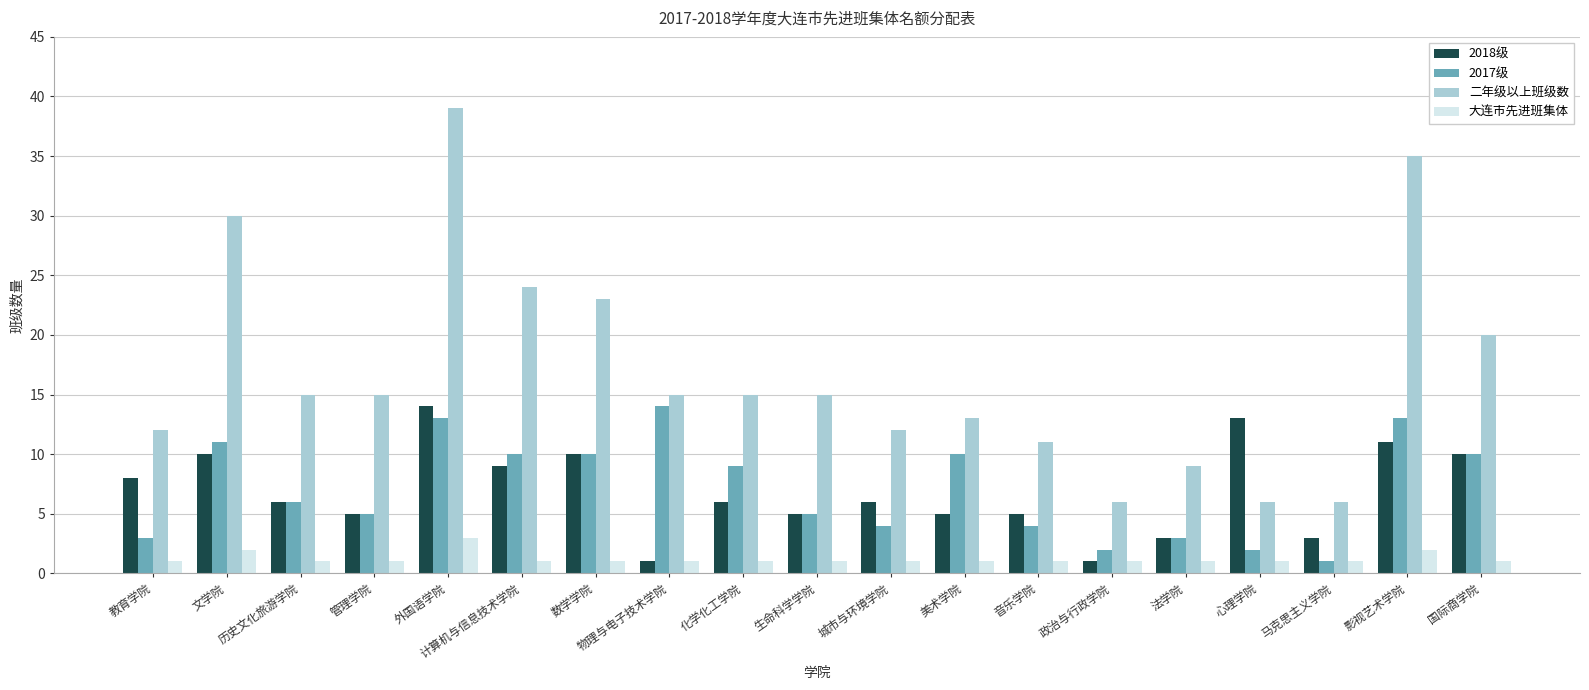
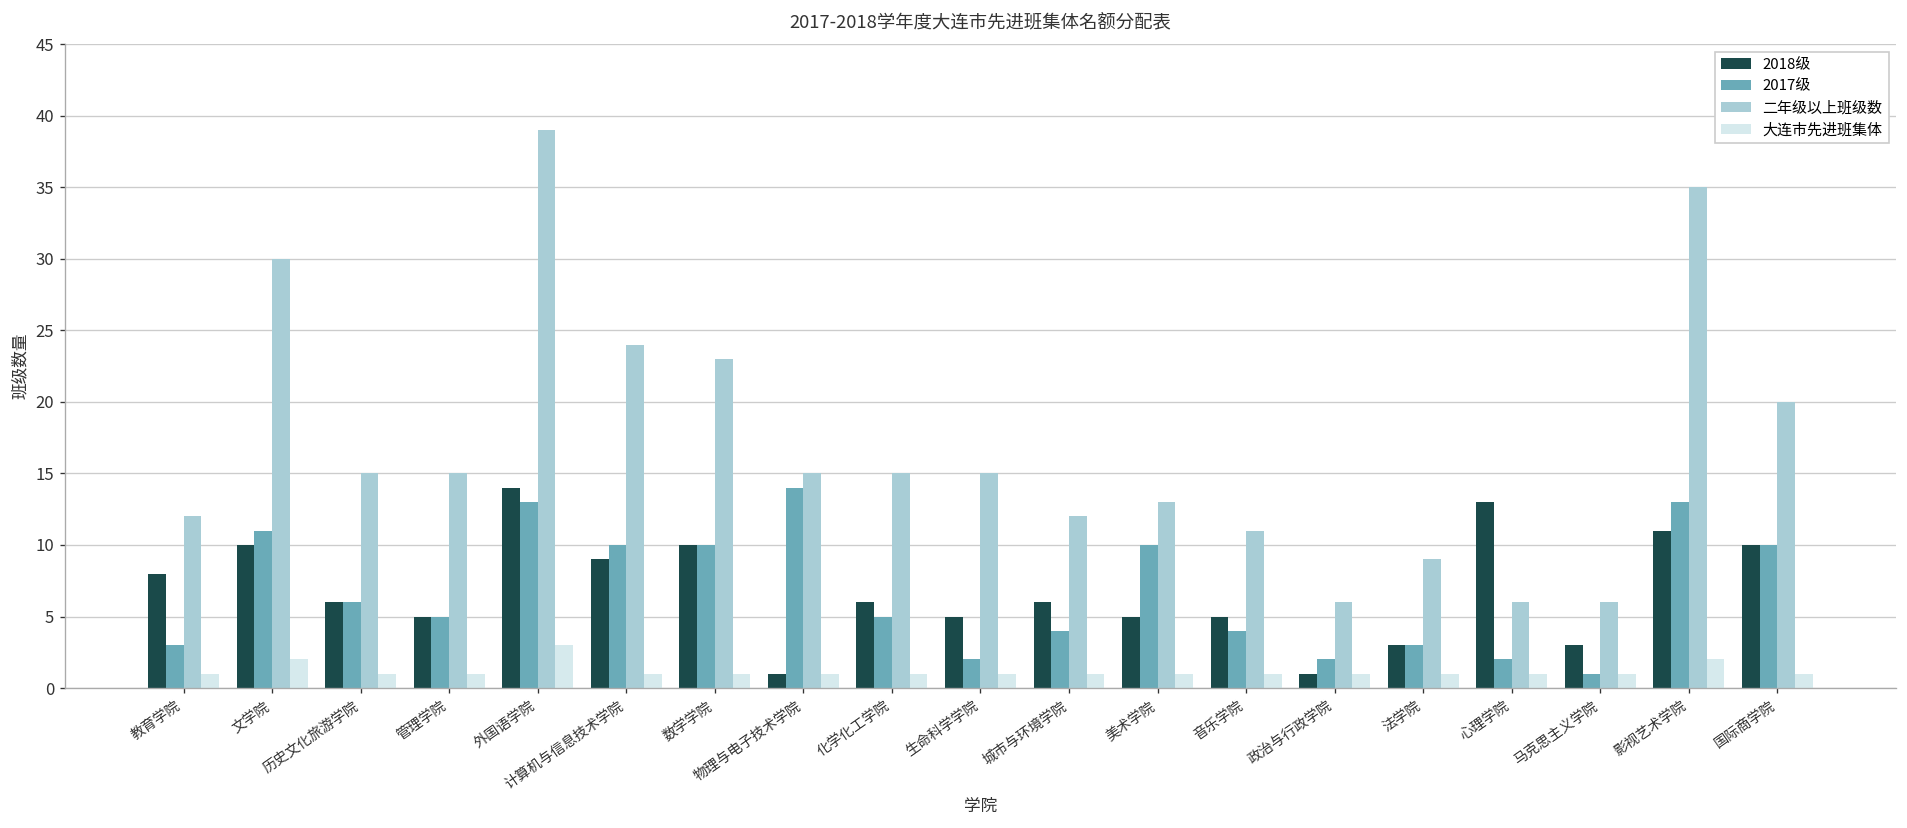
2017级, 化学化工学院: 9 -> 5
2017级, 生命科学学院: 5 -> 2
